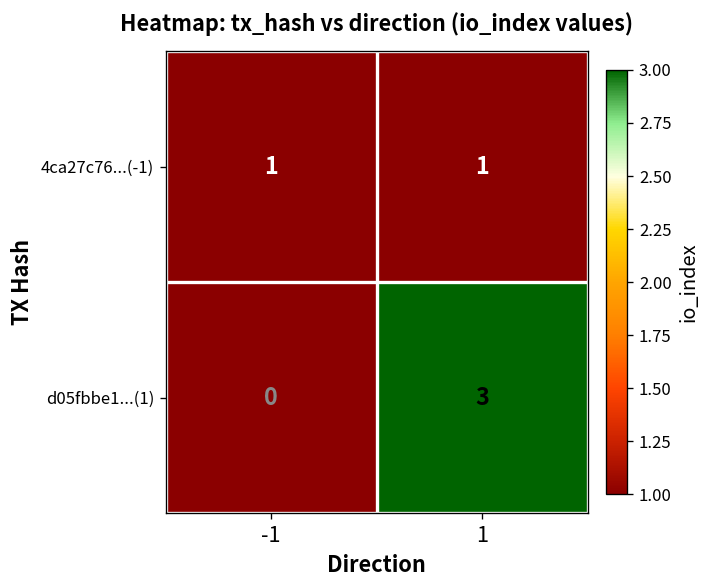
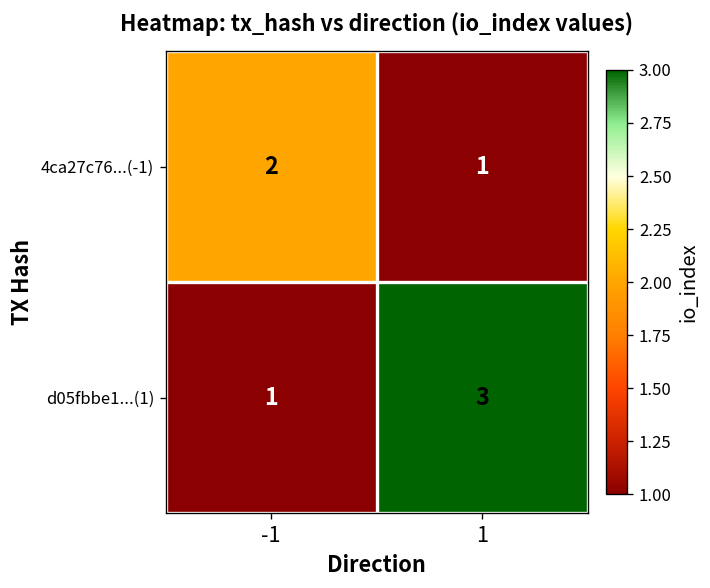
4ca27c76...(-1), -1: 1 -> 2
d05fbbe1...(1), -1: 0 -> 1
